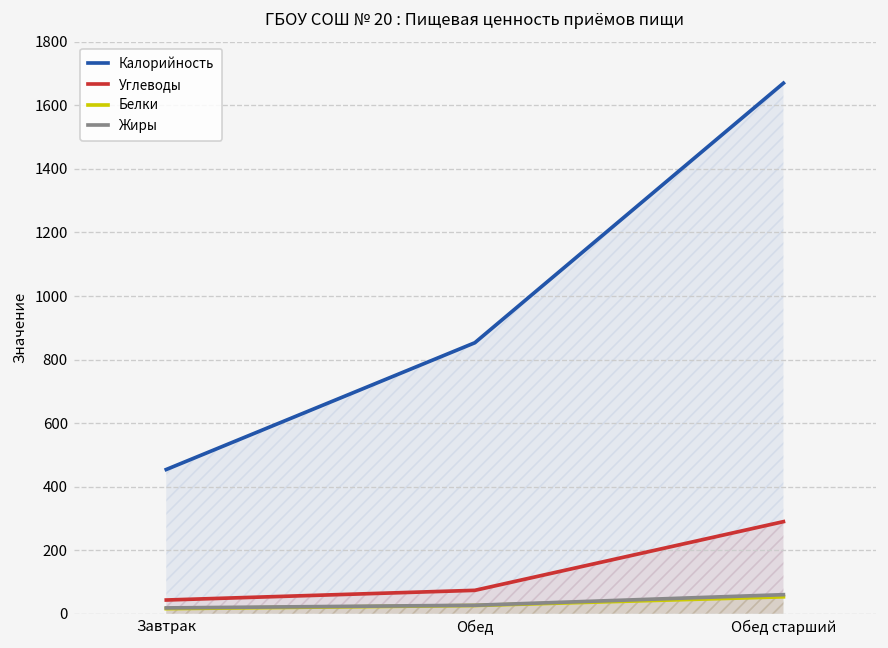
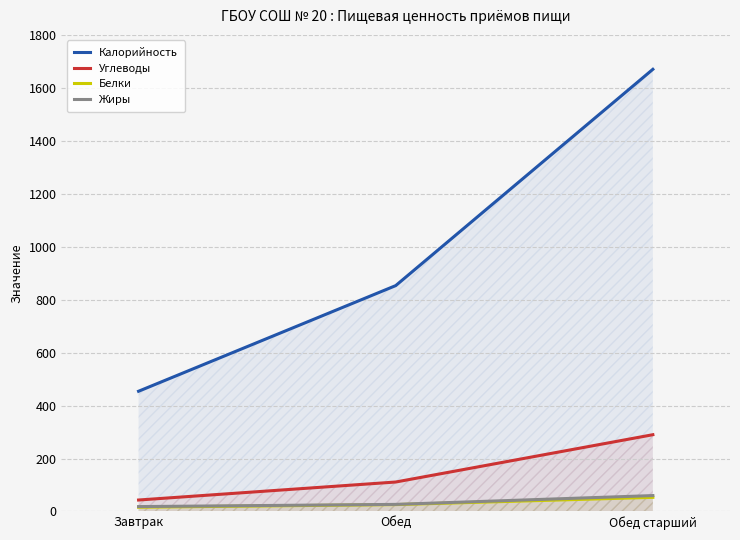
Углеводы, Обед: 70 -> 110
